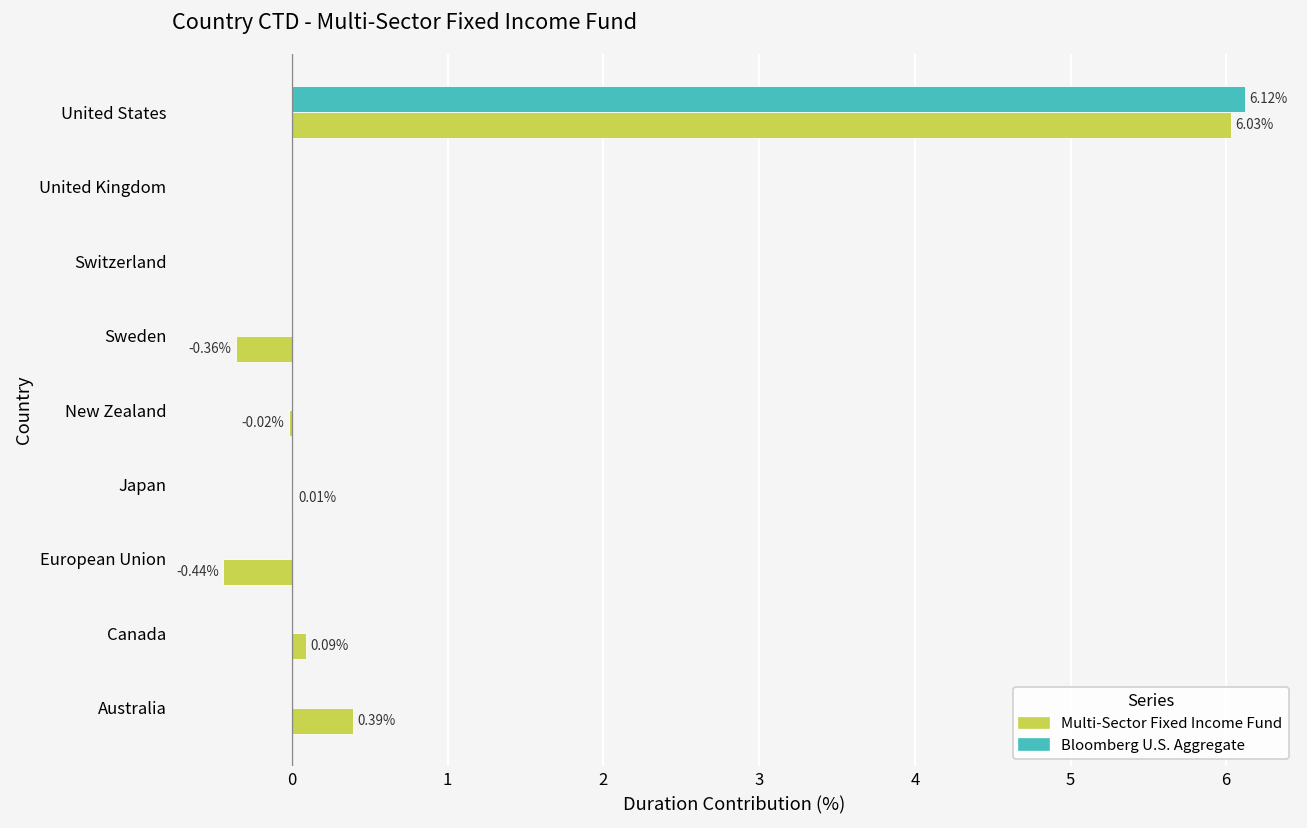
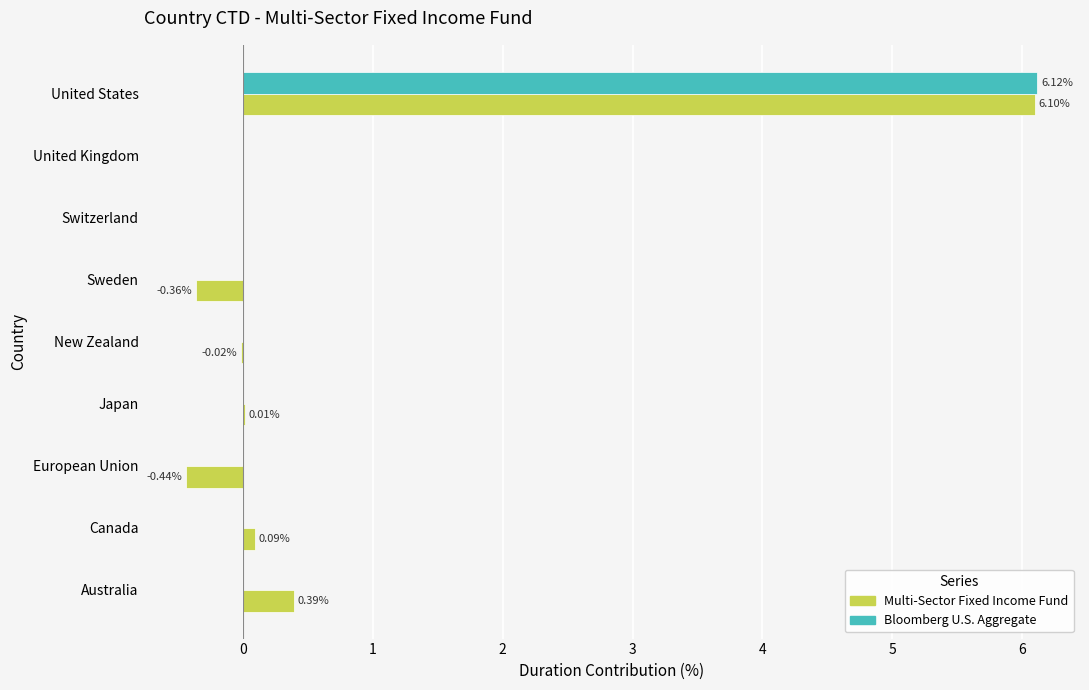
Multi-Sector Fixed Income Fund, United States: 6.03% -> 6.10%
